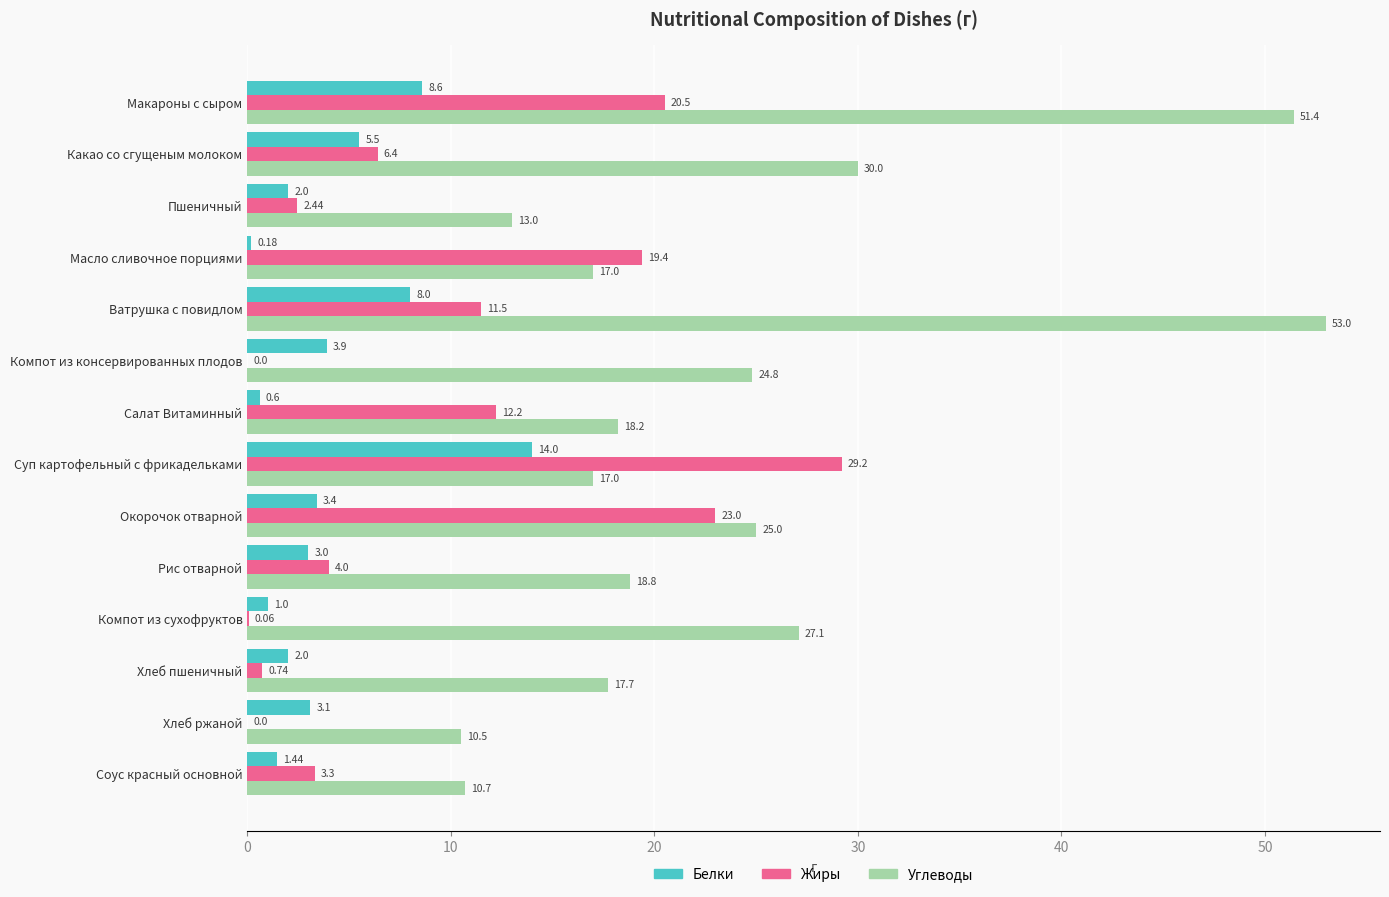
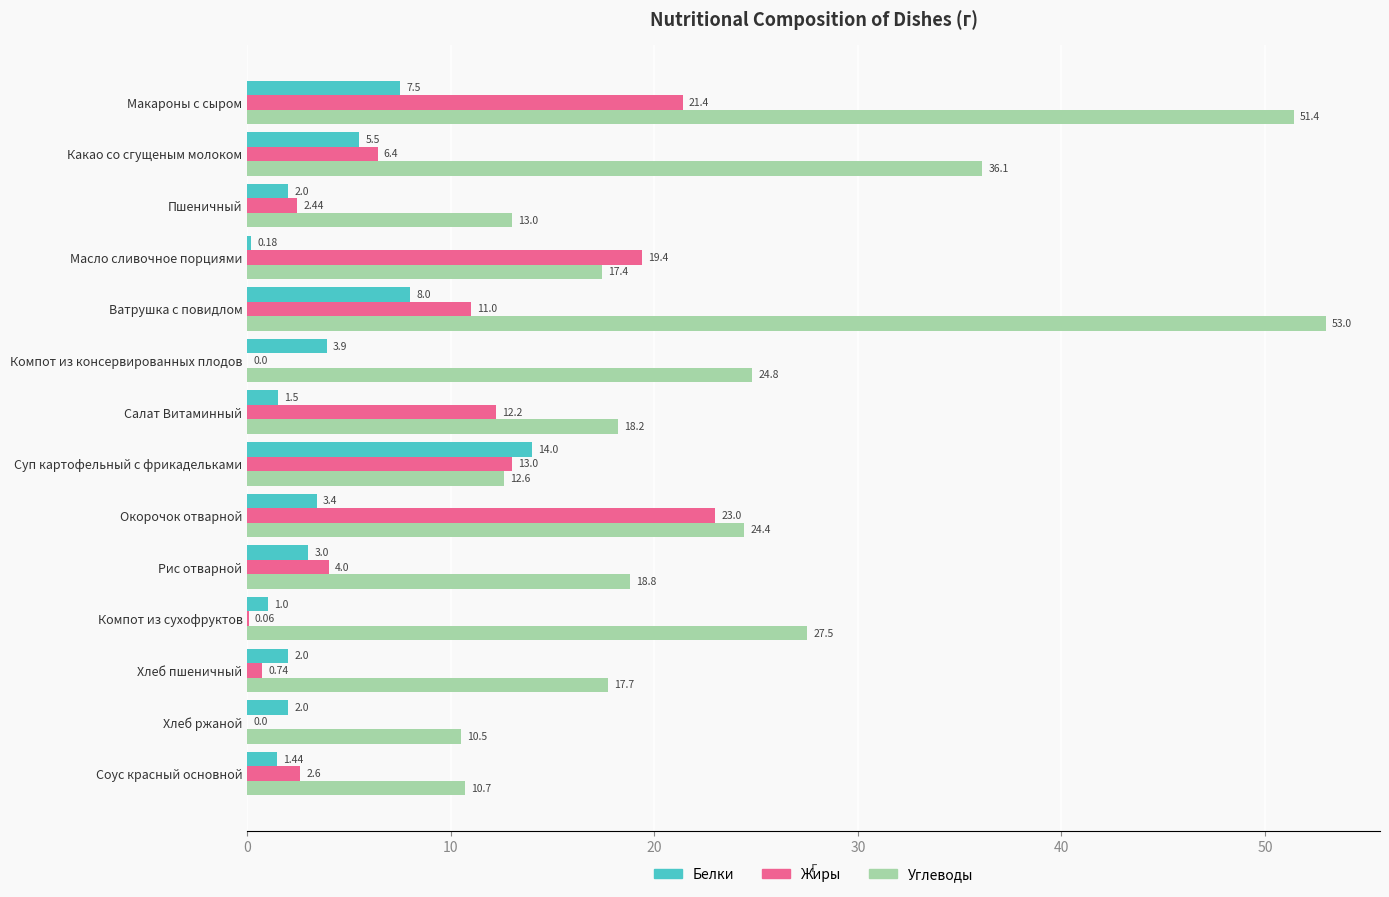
Белки, Макароны с сыром: 8.6 -> 7.5
Жиры, Макароны с сыром: 20.5 -> 21.4
Углеводы, Какао со сгущеным молоком: 30.0 -> 36.1
Углеводы, Масло сливочное порциями: 17.0 -> 17.4
Жиры, Ватрушка с повидлом: 11.5 -> 11.0
Белки, Салат Витаминный: 0.6 -> 1.5
Жиры, Суп картофельный с фрикадельками: 29.2 -> 13.0
Углеводы, Суп картофельный с фрикадельками: 17.0 -> 12.6
Углеводы, Окорочок отварной: 25.0 -> 24.4
Углеводы, Компот из сухофруктов: 27.1 -> 27.5
Белки, Хлеб ржаной: 3.1 -> 2.0
Жиры, Соус красный основной: 3.3 -> 2.6
